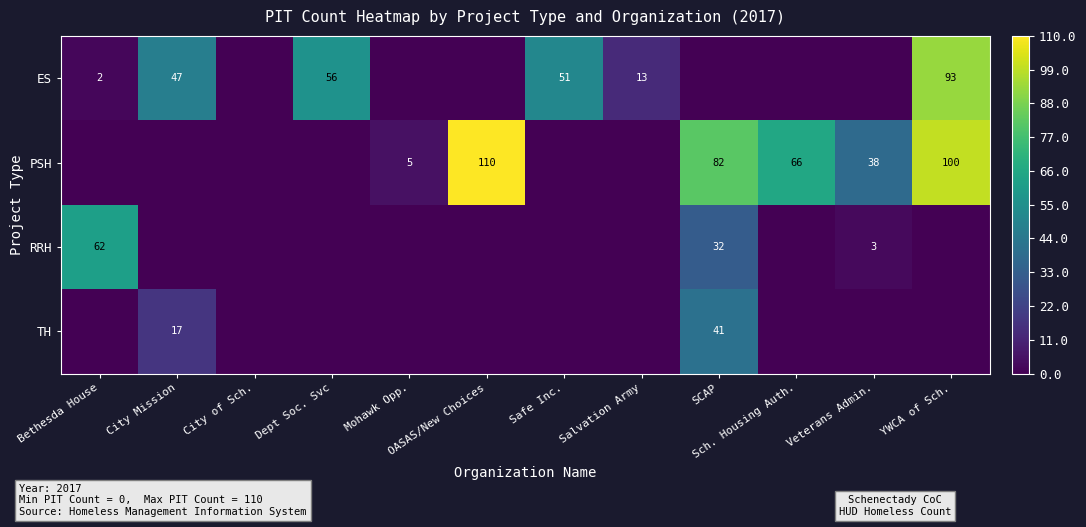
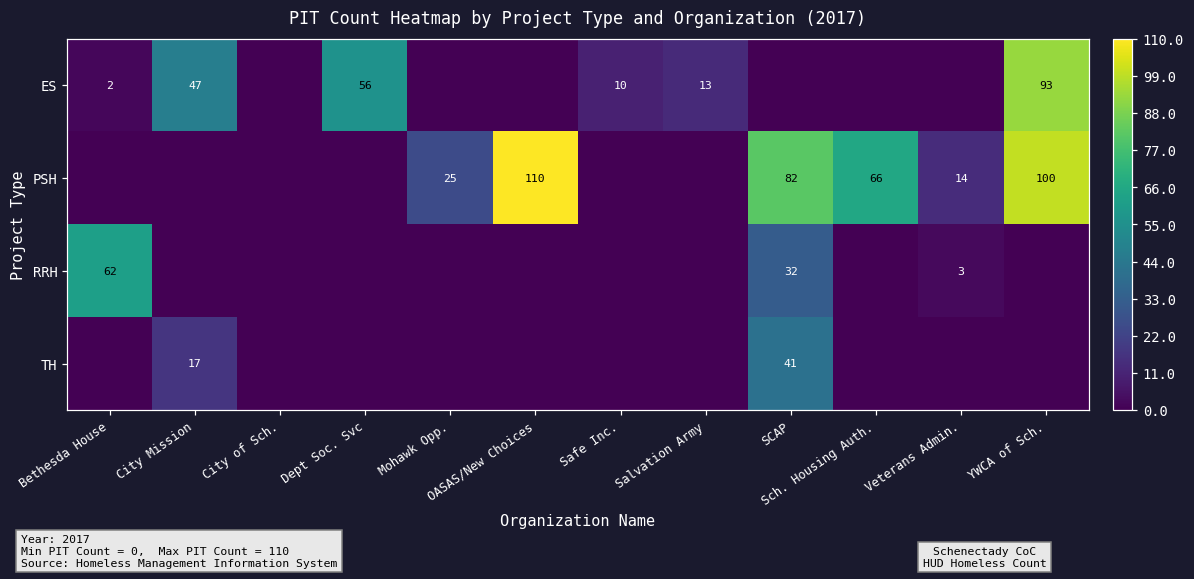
ES, Safe Inc.: 51 -> 10
PSH, Mohawk Opp.: 5 -> 25
PSH, Veterans Admin.: 38 -> 14
